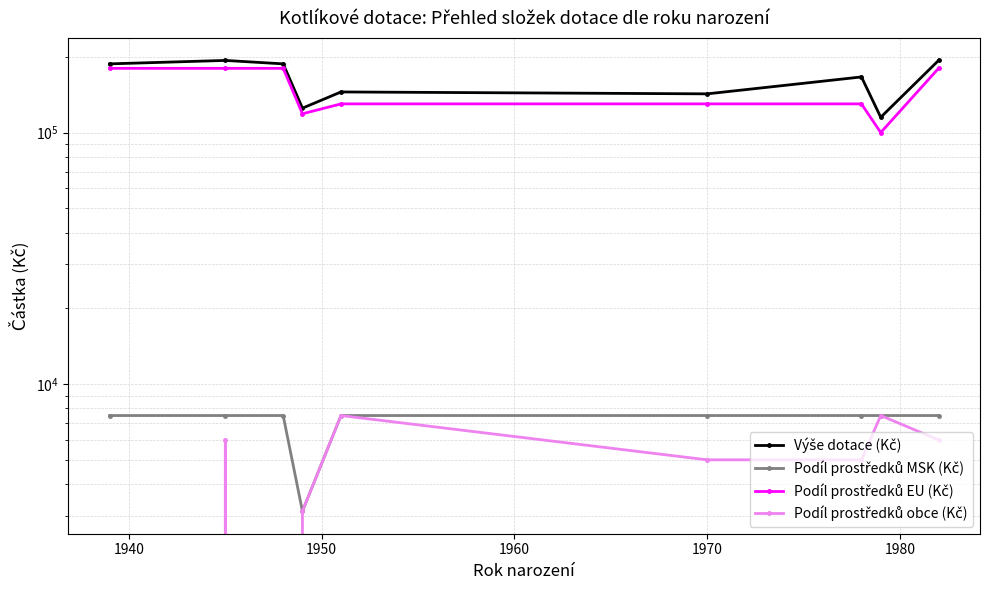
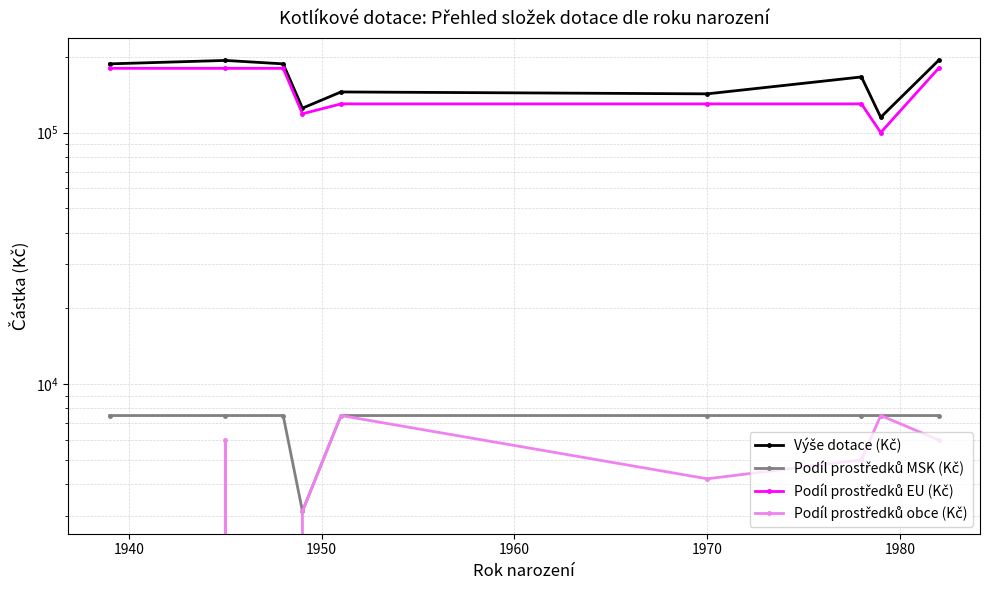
Podíl prostředků obce (Kč), 1970: 5000 -> 4200
